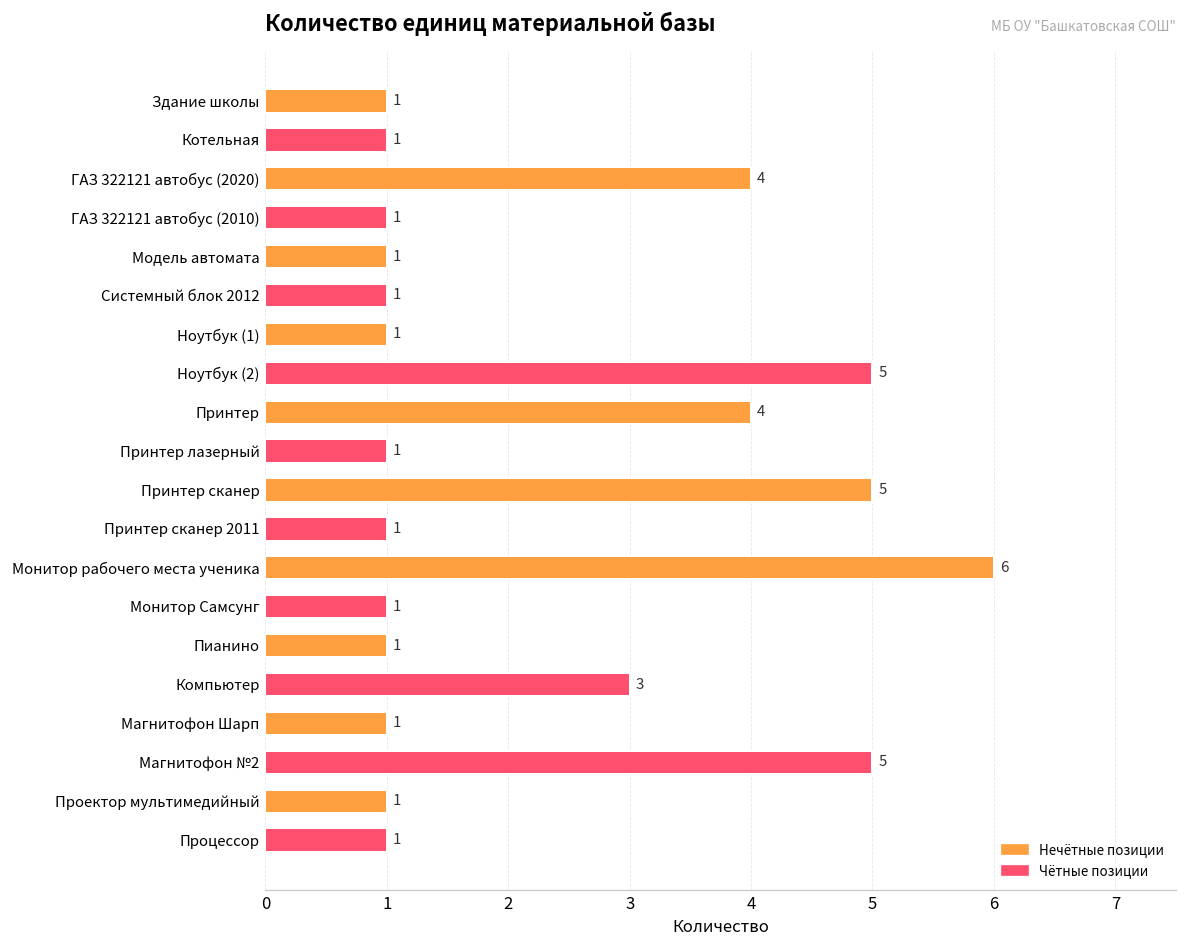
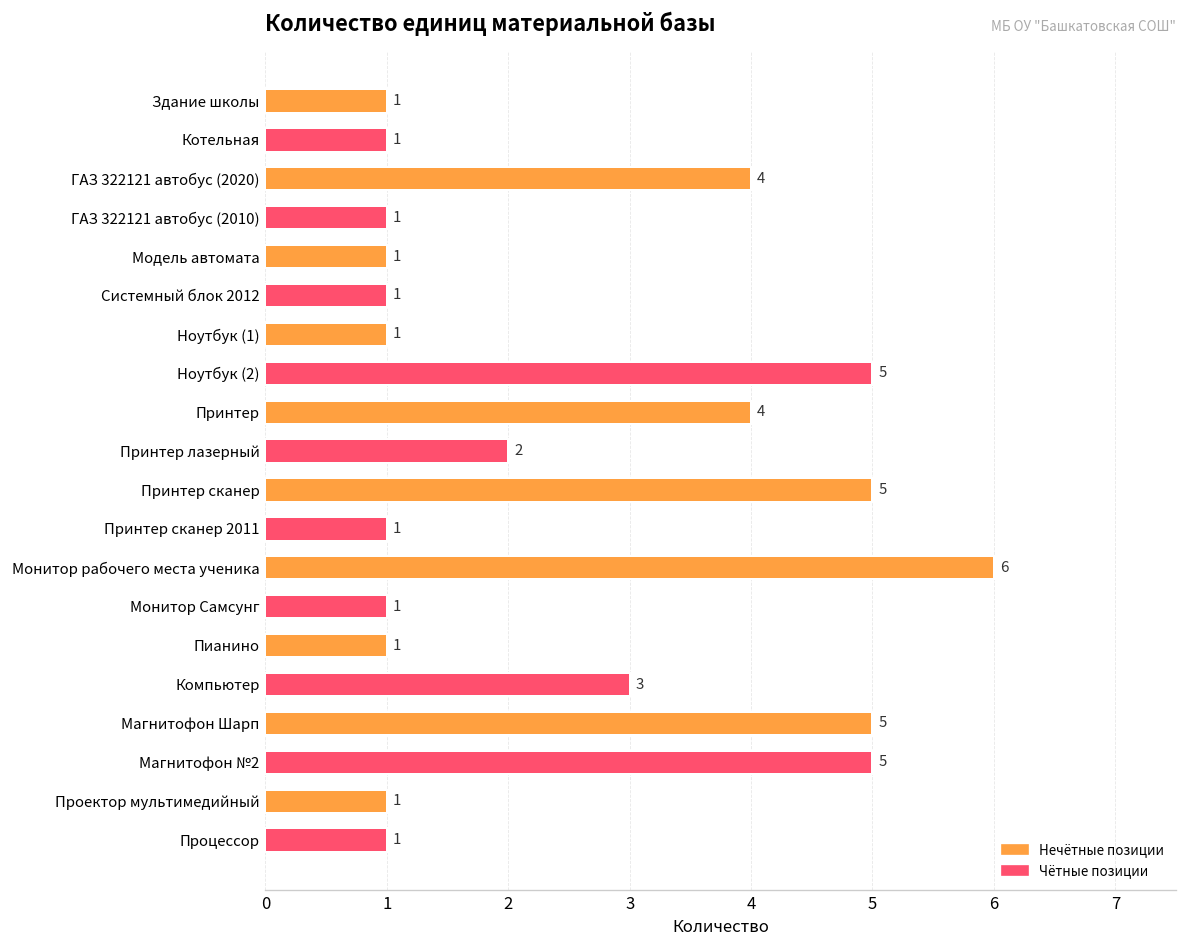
Принтер лазерный: 1 -> 2
Магнитофон Шарп: 1 -> 5
